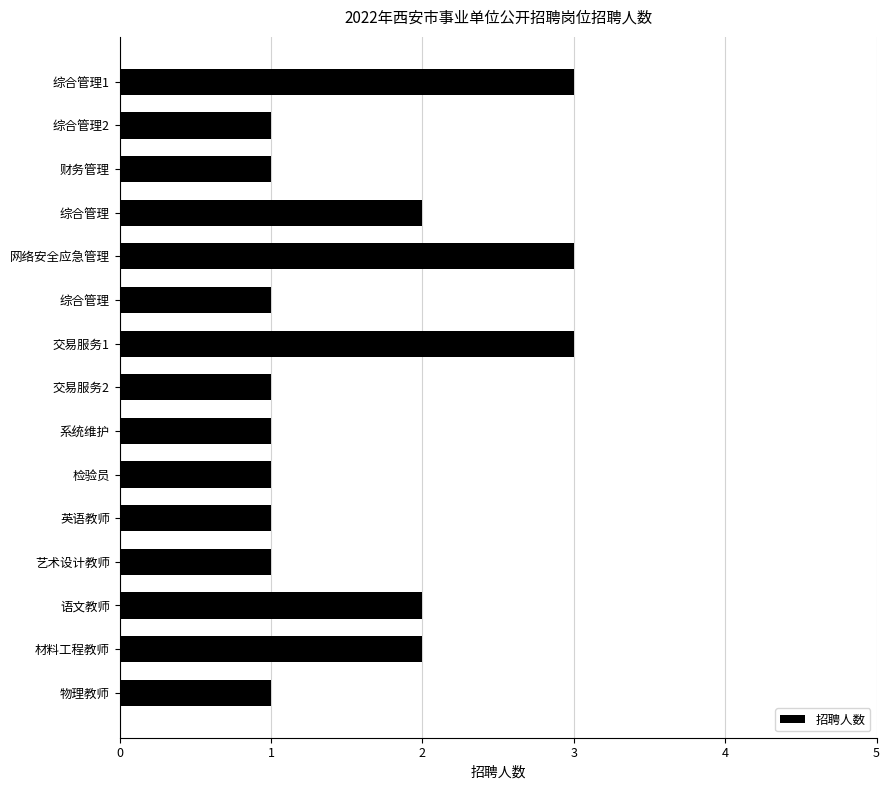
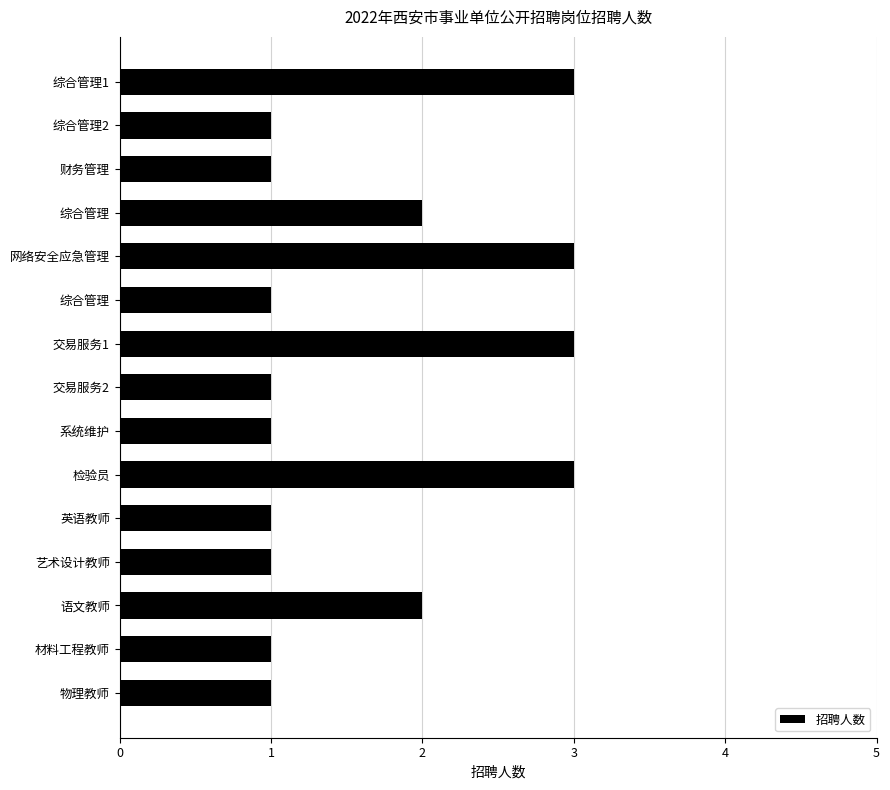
检验员: 1 -> 3
材料工程教师: 2 -> 1
